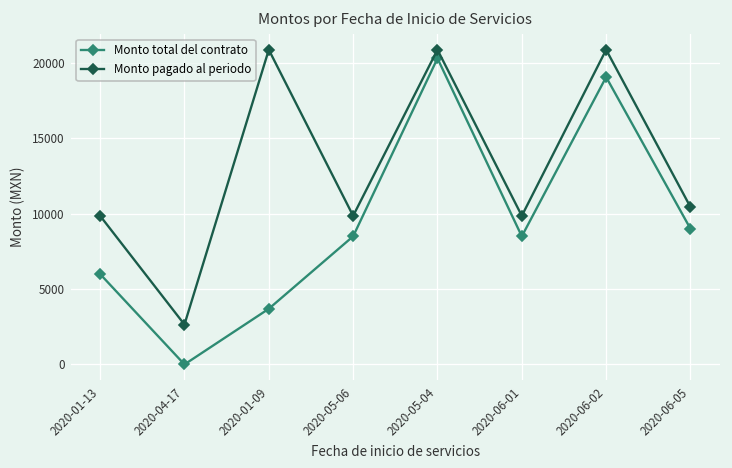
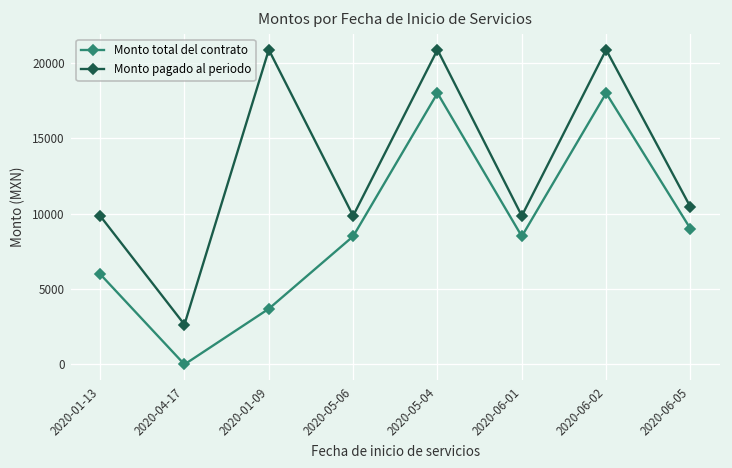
Monto total del contrato, 2020-05-04: 20300 -> 18000
Monto total del contrato, 2020-06-02: 19100 -> 18000
